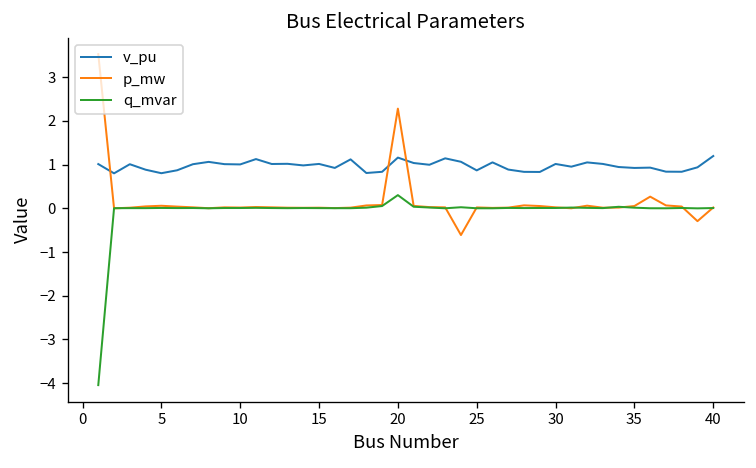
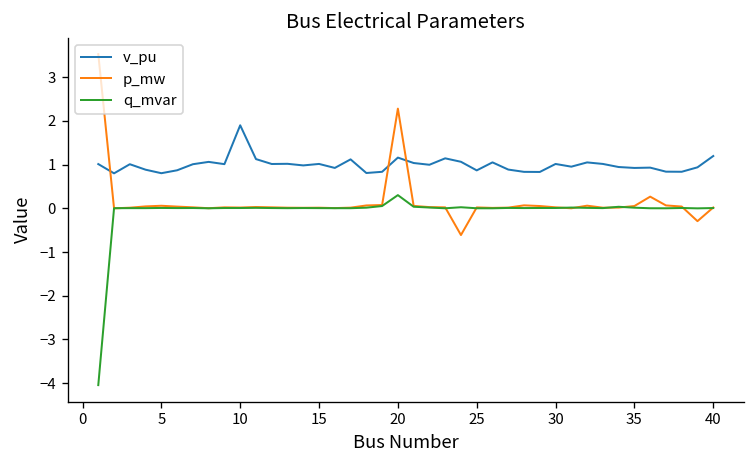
v_pu, 10: 1.0 -> 1.9
